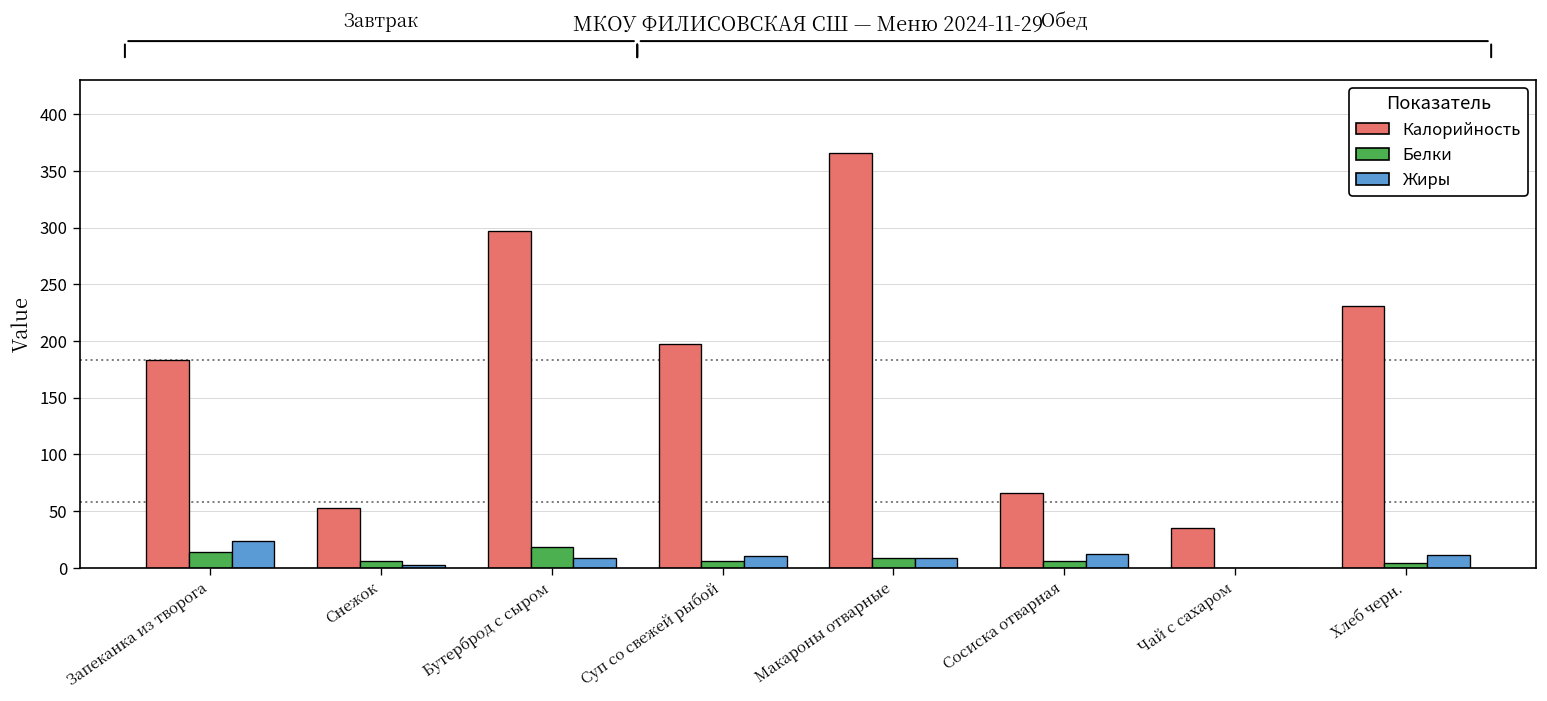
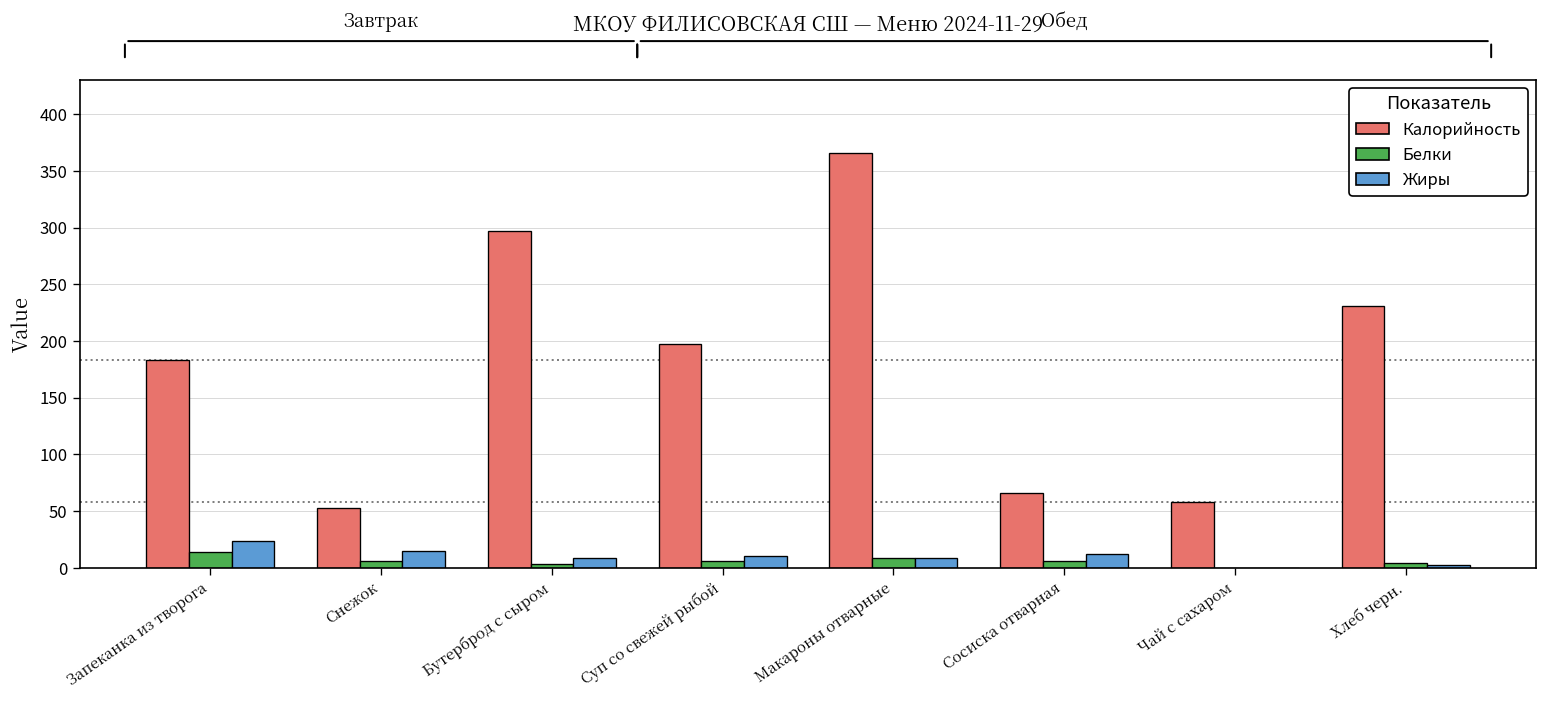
Жиры, Снежок: 0 -> 20
Белки, Бутерброд с сыром: 20 -> 0
Калорийность, Чай с сахаром: 40 -> 60
Жиры, Хлеб черн.: 10 -> 0
